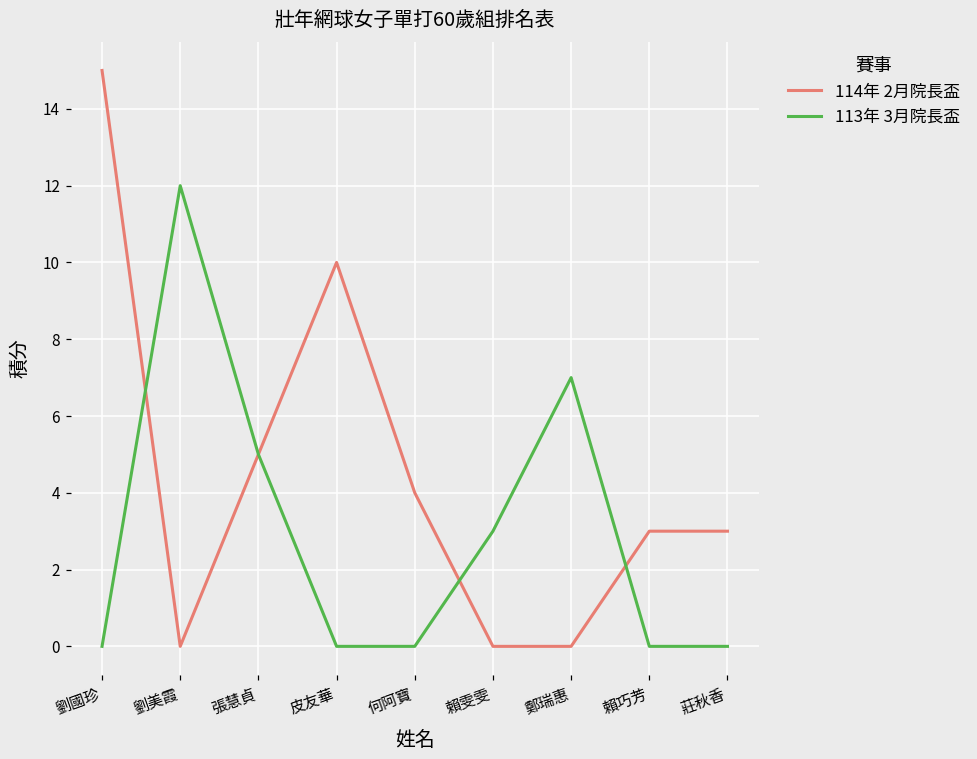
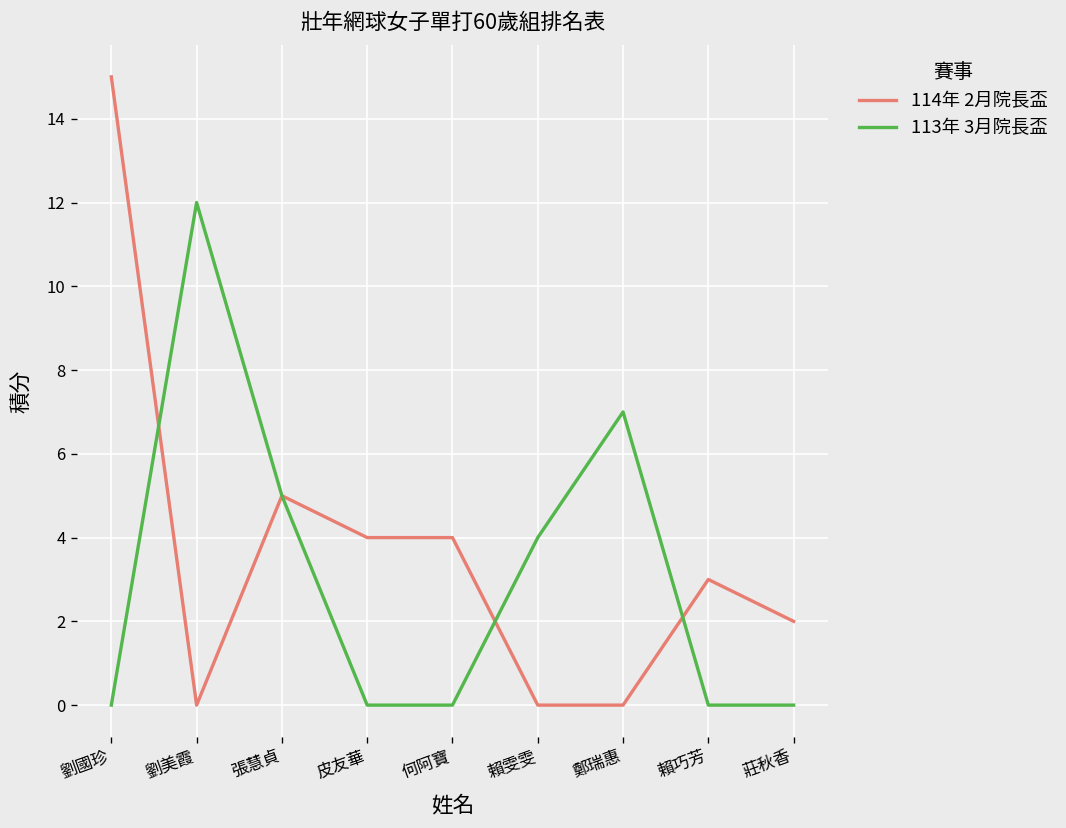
114年 2月院長盃, 皮友華: 10 -> 4
113年 3月院長盃, 賴雯雯: 3 -> 4
114年 2月院長盃, 莊秋香: 3 -> 2
